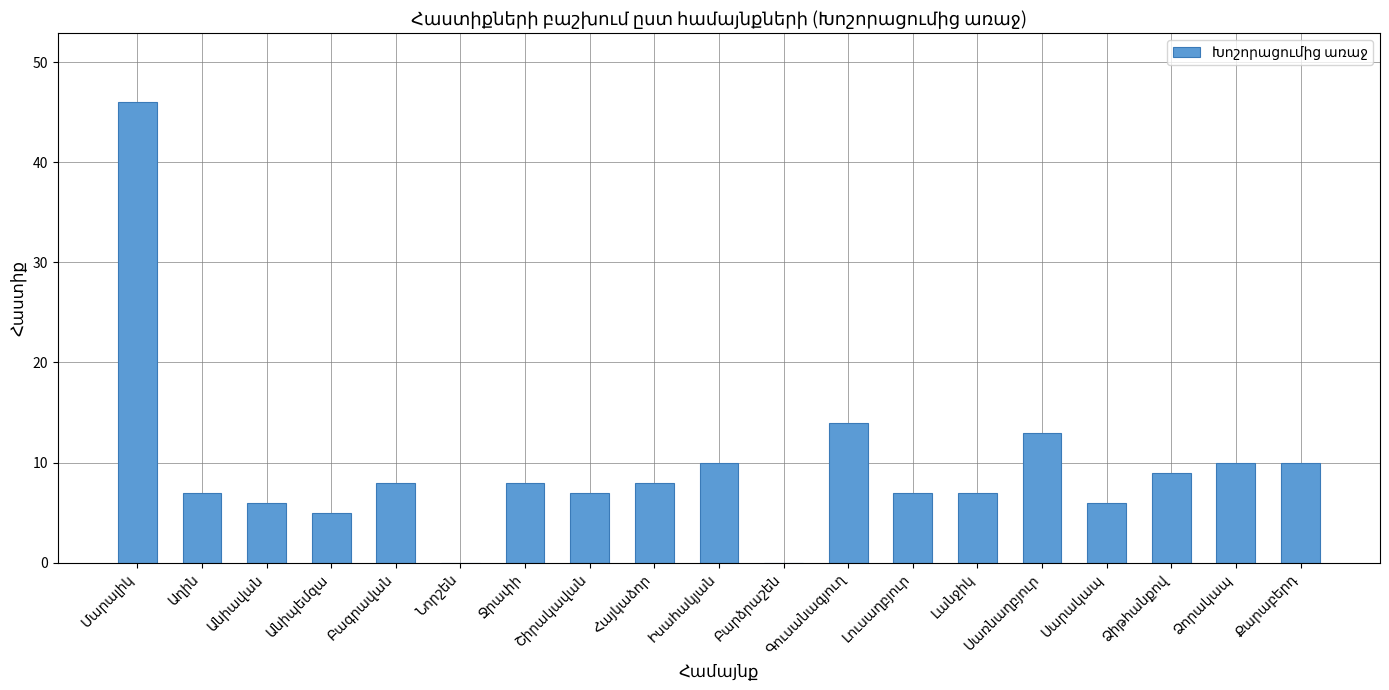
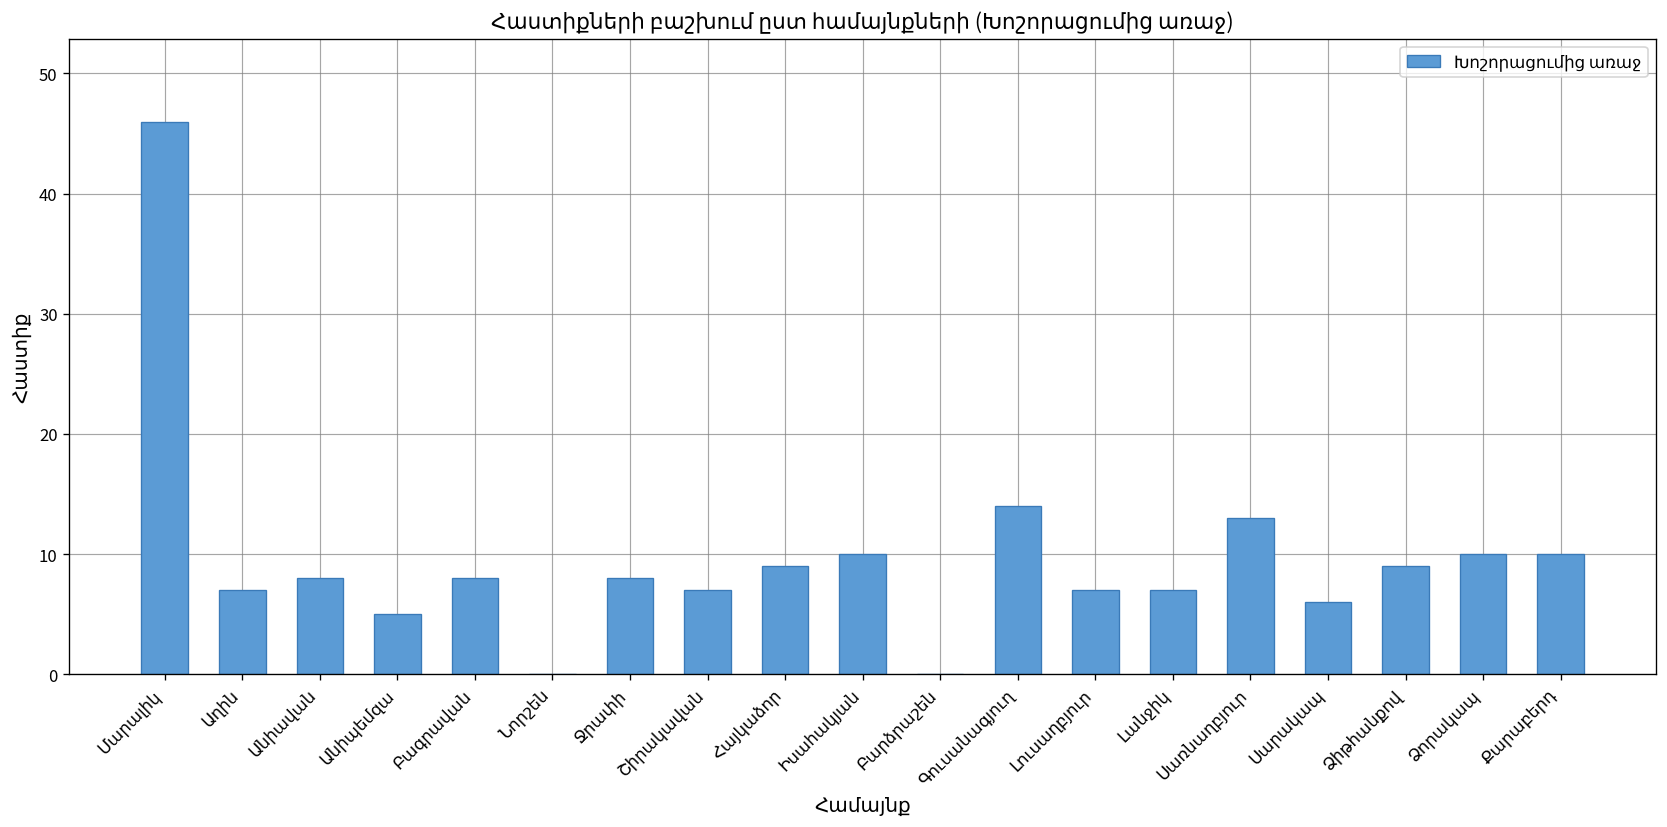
Անիավան: 6 -> 8
Հայկաձոր: 8 -> 9
